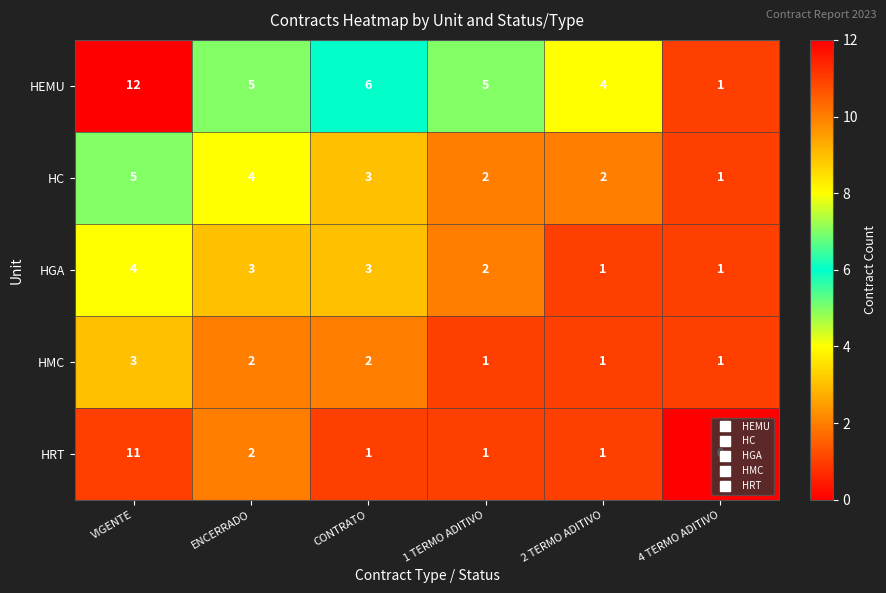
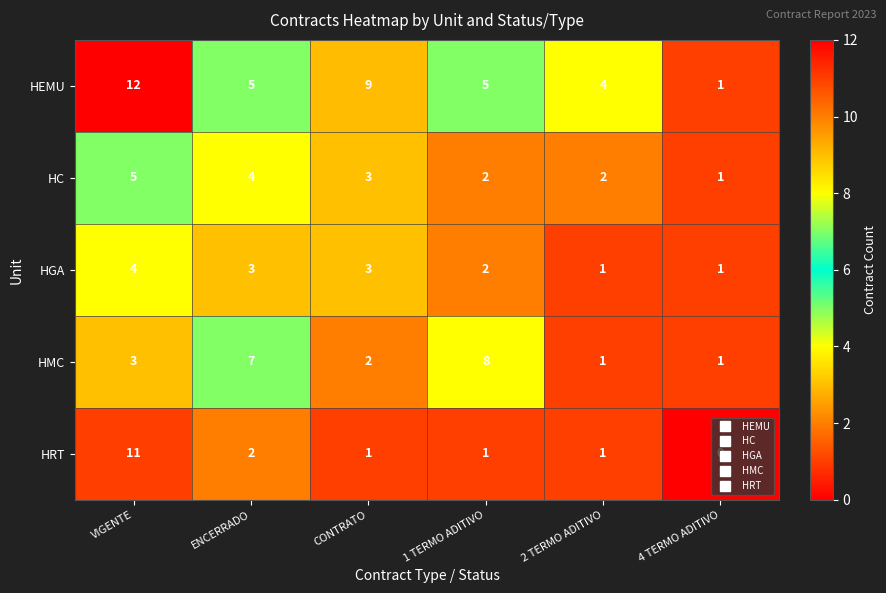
HEMU, CONTRATO: 6 -> 9
HMC, ENCERRADO: 2 -> 7
HMC, 1 TERMO ADITIVO: 1 -> 8
